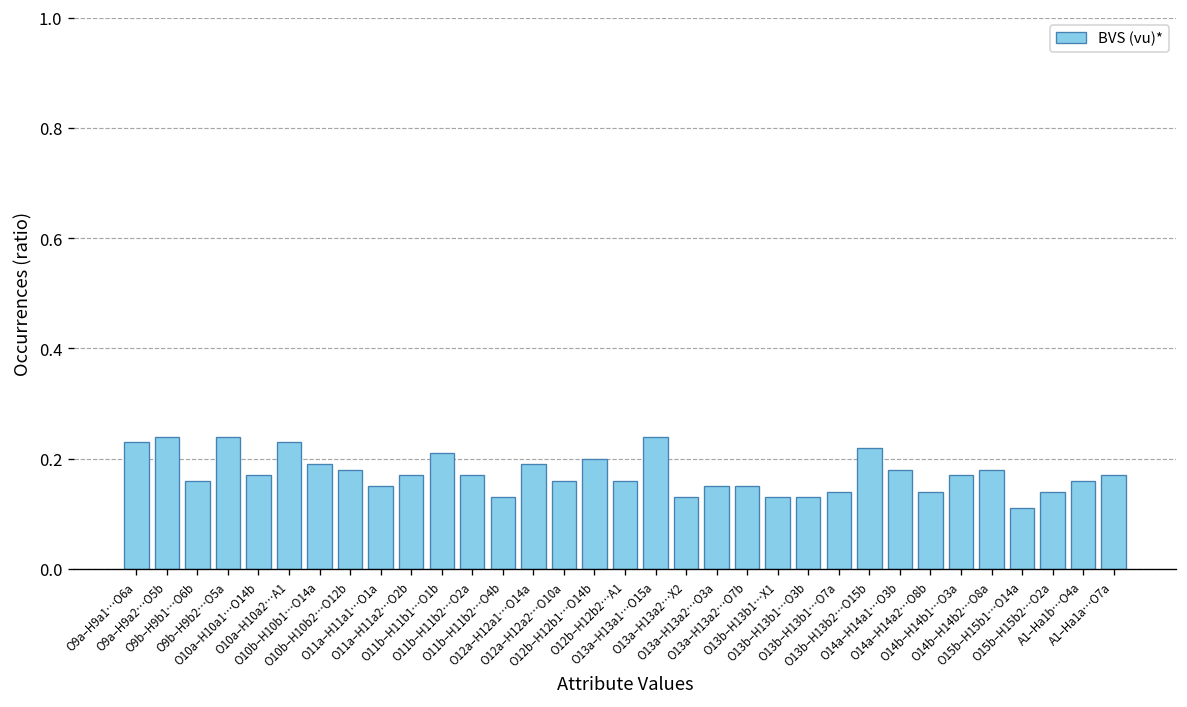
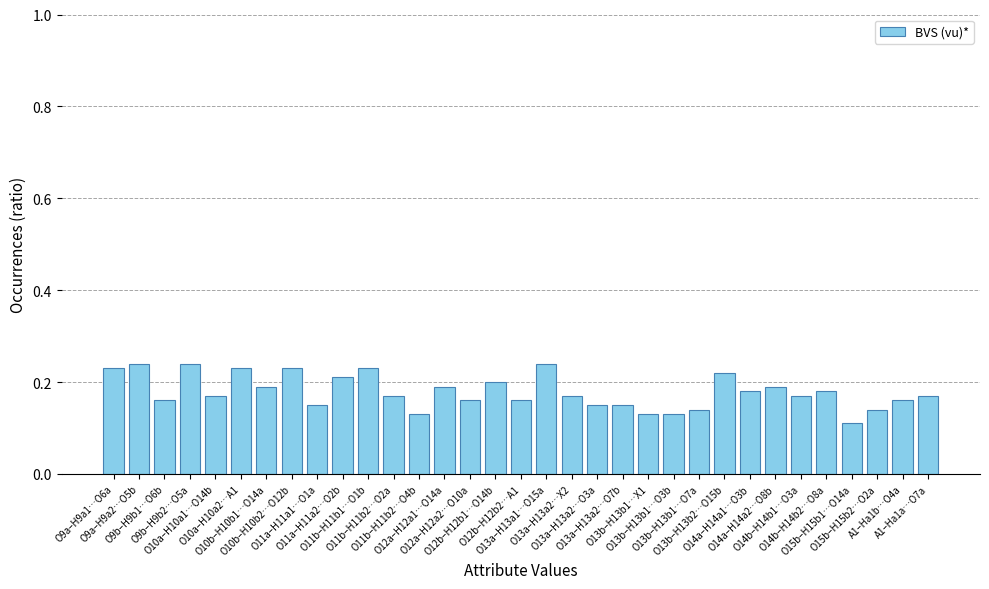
O10b–H10b2…O12b: 0.18 -> 0.23
O11a–H11a2…O2b: 0.17 -> 0.21
O11b–H11b1…O1b: 0.21 -> 0.23
O13a–H13a2…X2: 0.13 -> 0.17
O14a–H14a2…O8b: 0.14 -> 0.19
